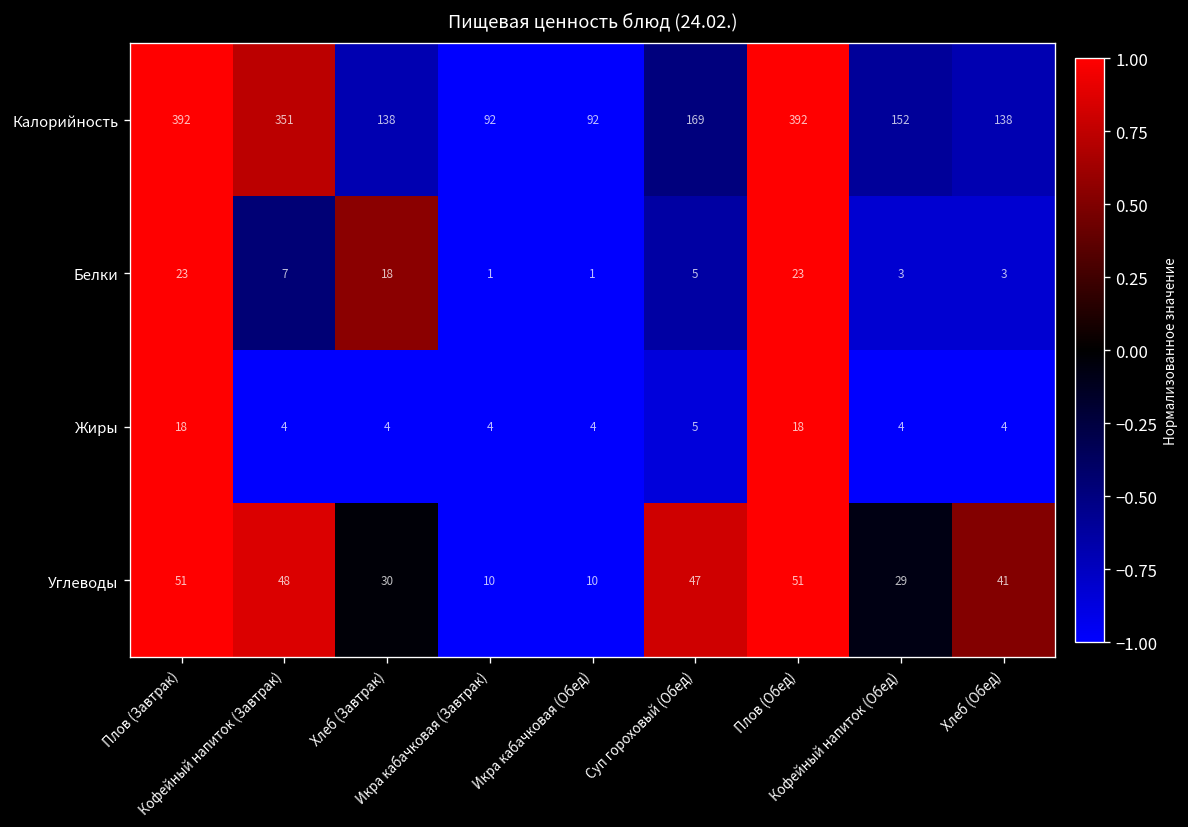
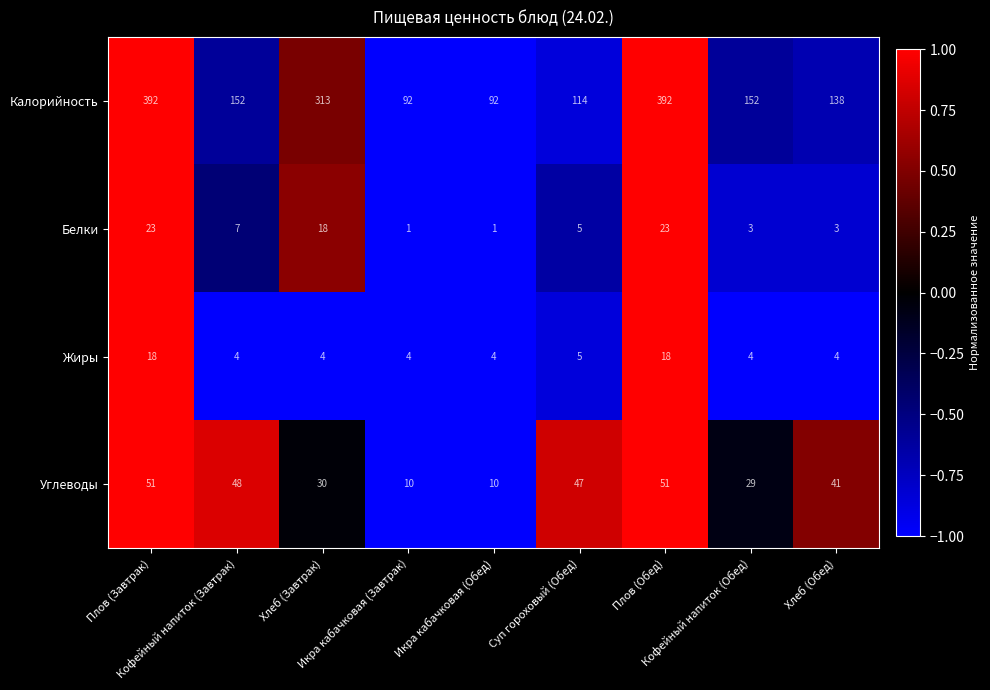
Калорийность, Кофейный напиток (Завтрак): 351 -> 152
Калорийность, Хлеб (Завтрак): 138 -> 313
Калорийность, Суп гороховый (Обед): 169 -> 114
